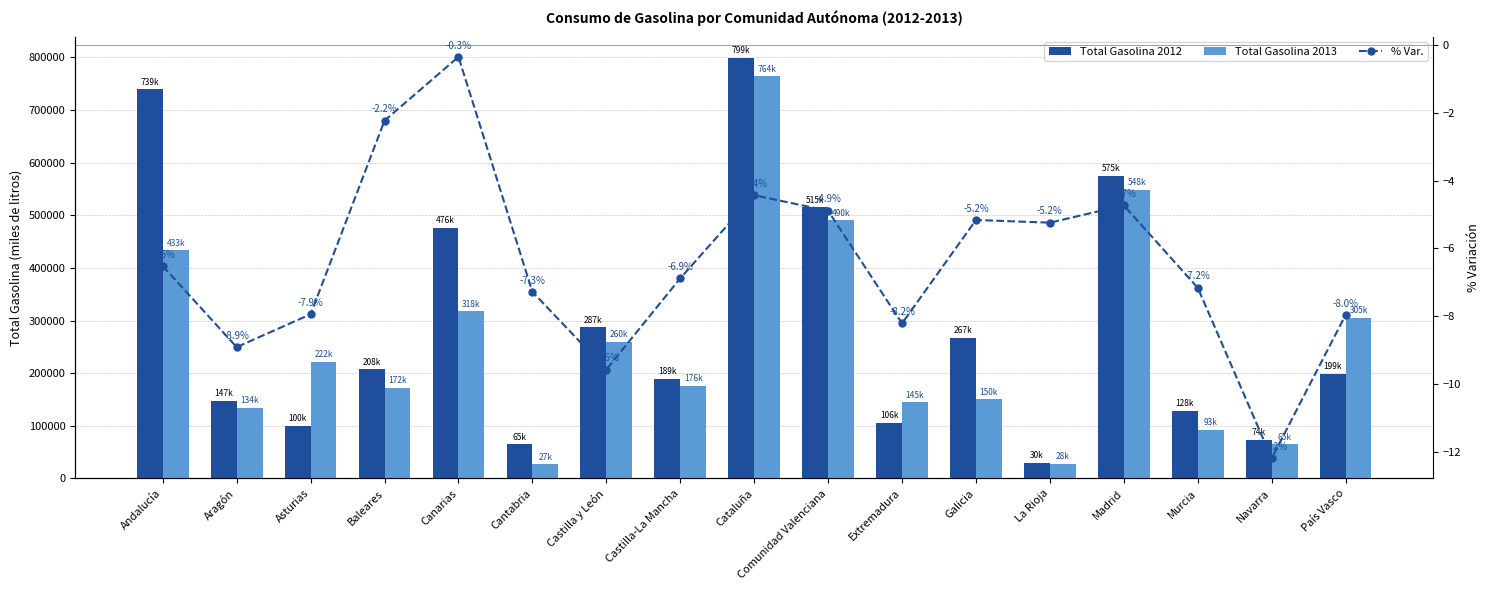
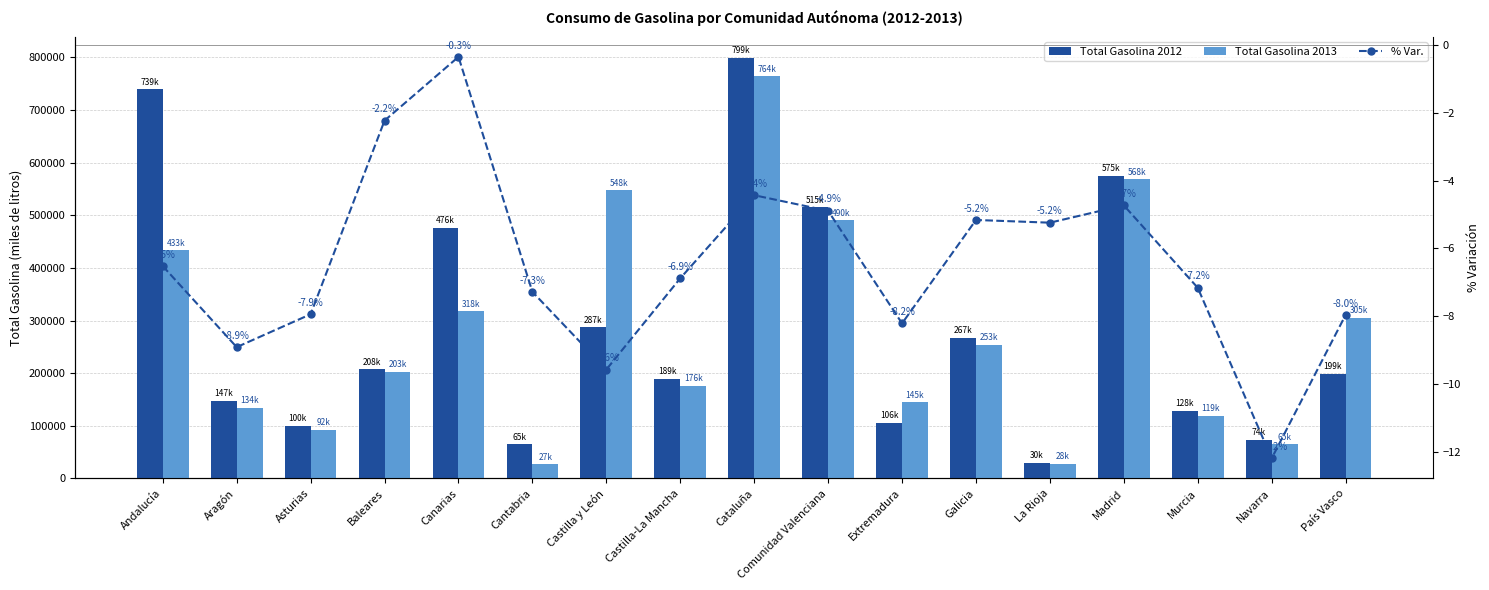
Total Gasolina 2013, Asturias: 222k -> 92k
Total Gasolina 2013, Baleares: 172k -> 203k
Total Gasolina 2013, Castilla y León: 260k -> 548k
Total Gasolina 2013, Galicia: 150k -> 253k
Total Gasolina 2013, Madrid: 548k -> 568k
Total Gasolina 2013, Murcia: 93k -> 119k
